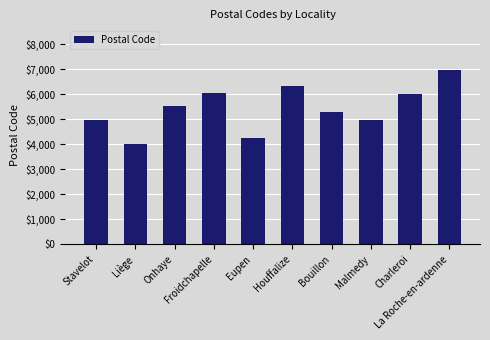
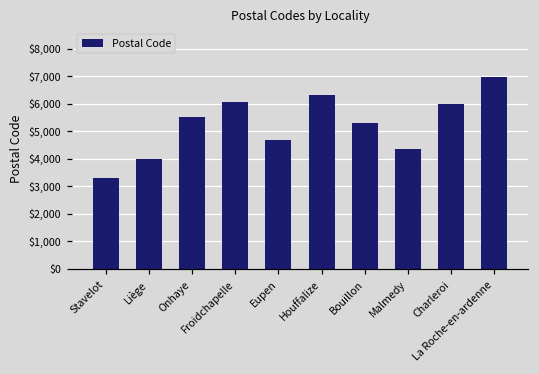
Stavelot: $5,000 -> $3,300
Eupen: $4,200 -> $4,700
Malmedy: $5,000 -> $4,400
